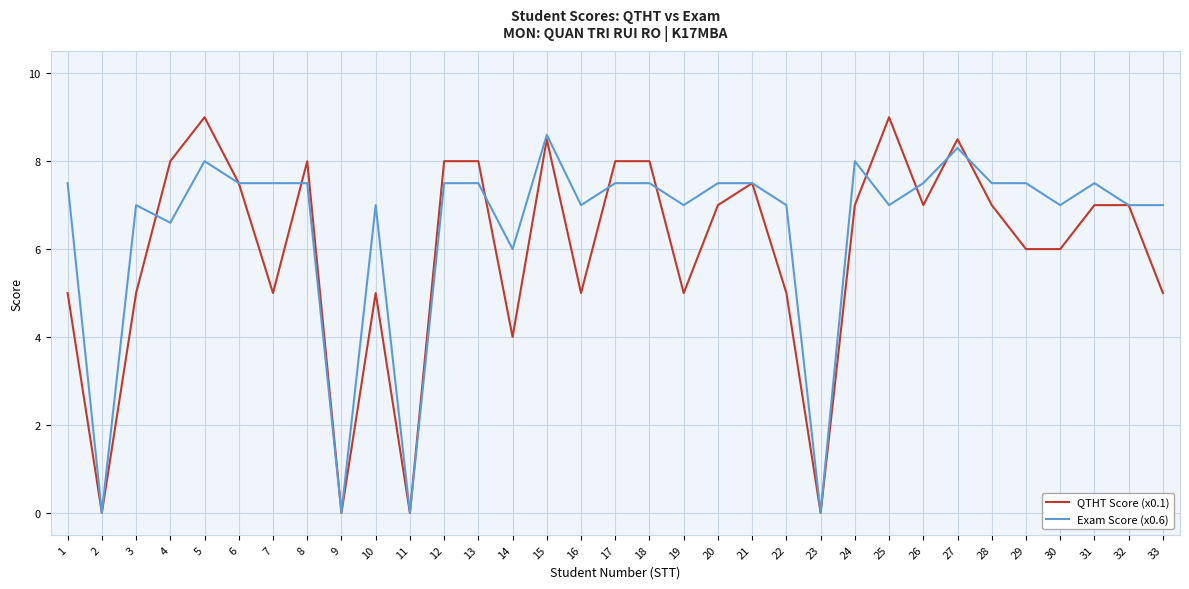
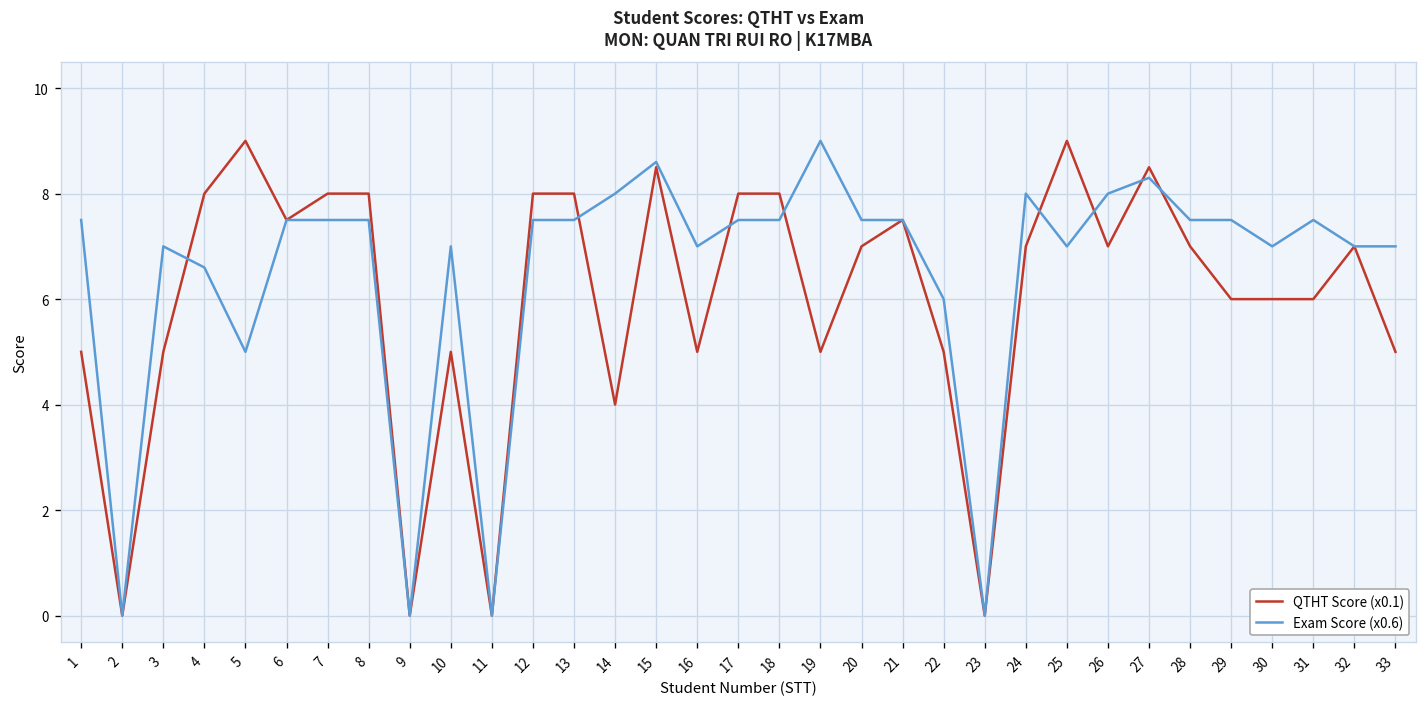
Exam Score (x0.6), 5: 8 -> 5
QTHT Score (x0.1), 7: 5 -> 8
Exam Score (x0.6), 14: 6 -> 8
Exam Score (x0.6), 19: 7 -> 9
Exam Score (x0.6), 22: 7 -> 6
Exam Score (x0.6), 26: 7.5 -> 8.0
QTHT Score (x0.1), 31: 7 -> 6
